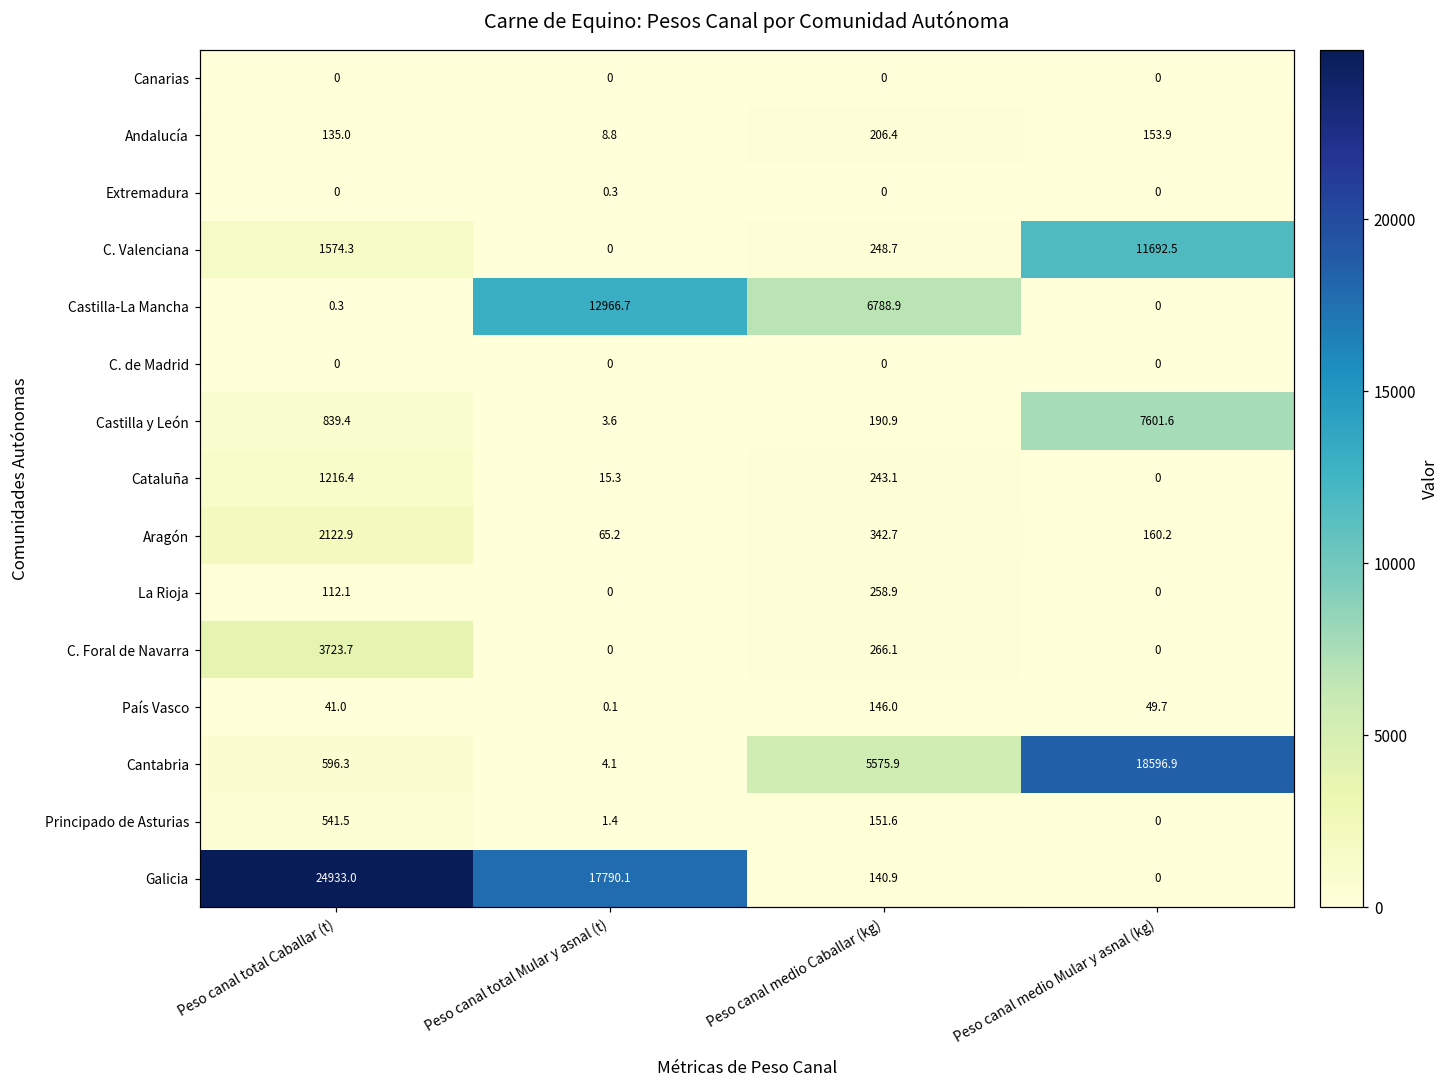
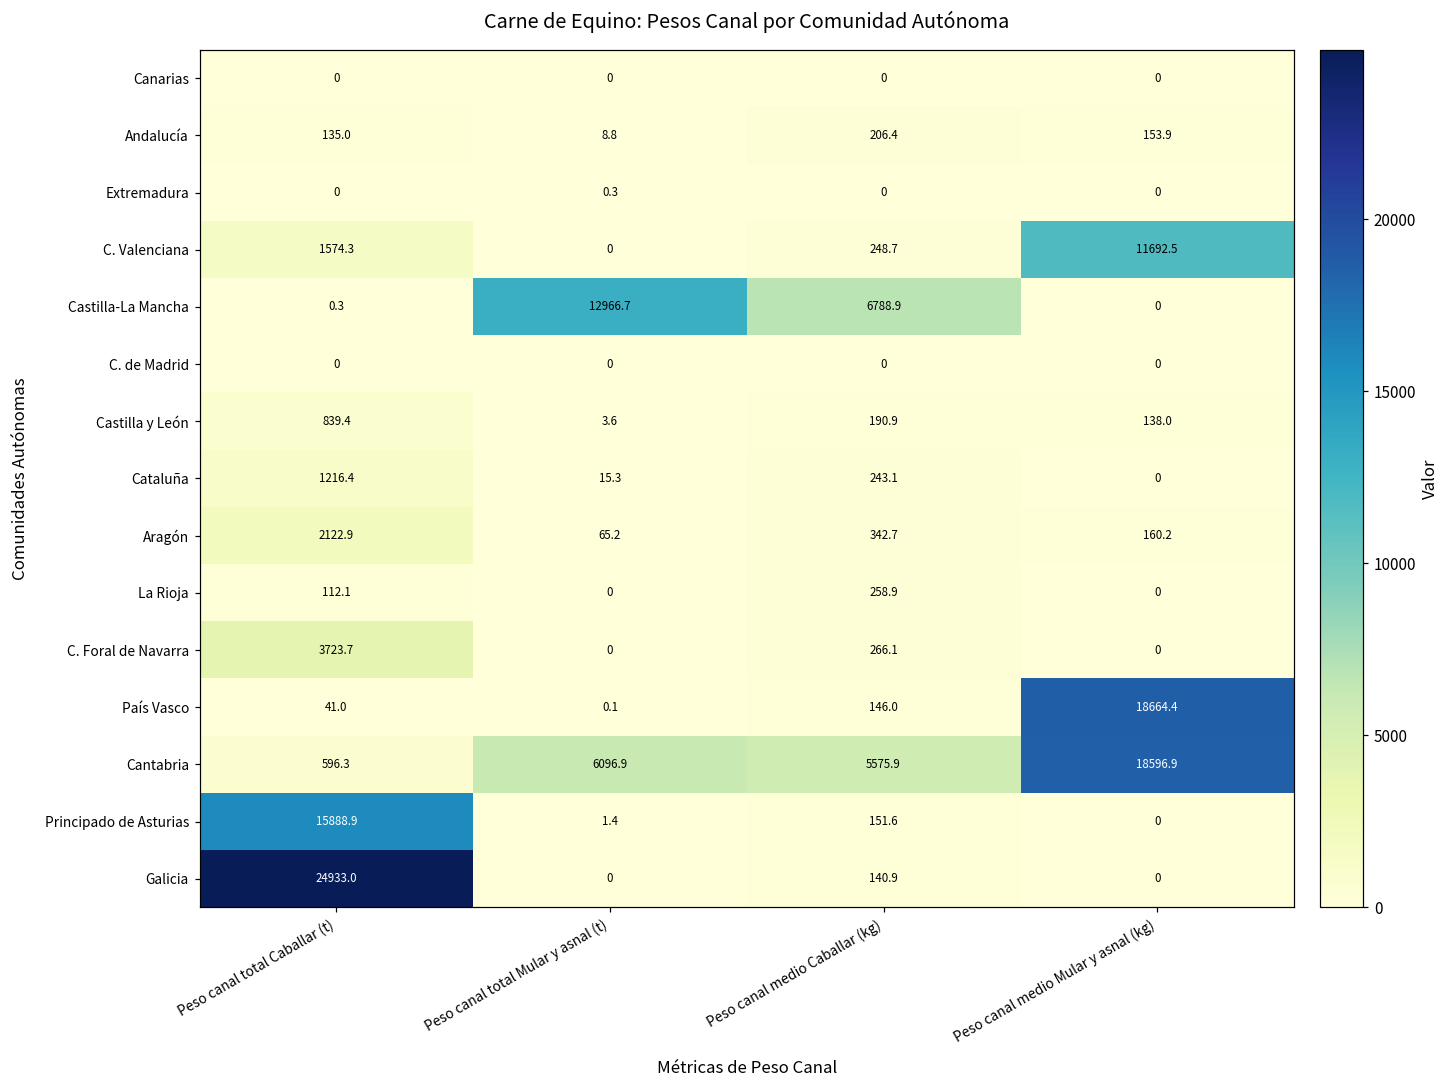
Castilla y León, Peso canal medio Mular y asnal (kg): 7601.6 -> 138.0
País Vasco, Peso canal medio Mular y asnal (kg): 49.7 -> 18664.4
Cantabria, Peso canal total Mular y asnal (t): 4.1 -> 6096.9
Principado de Asturias, Peso canal total Caballar (t): 541.5 -> 15888.9
Galicia, Peso canal total Mular y asnal (t): 17790.1 -> 0
